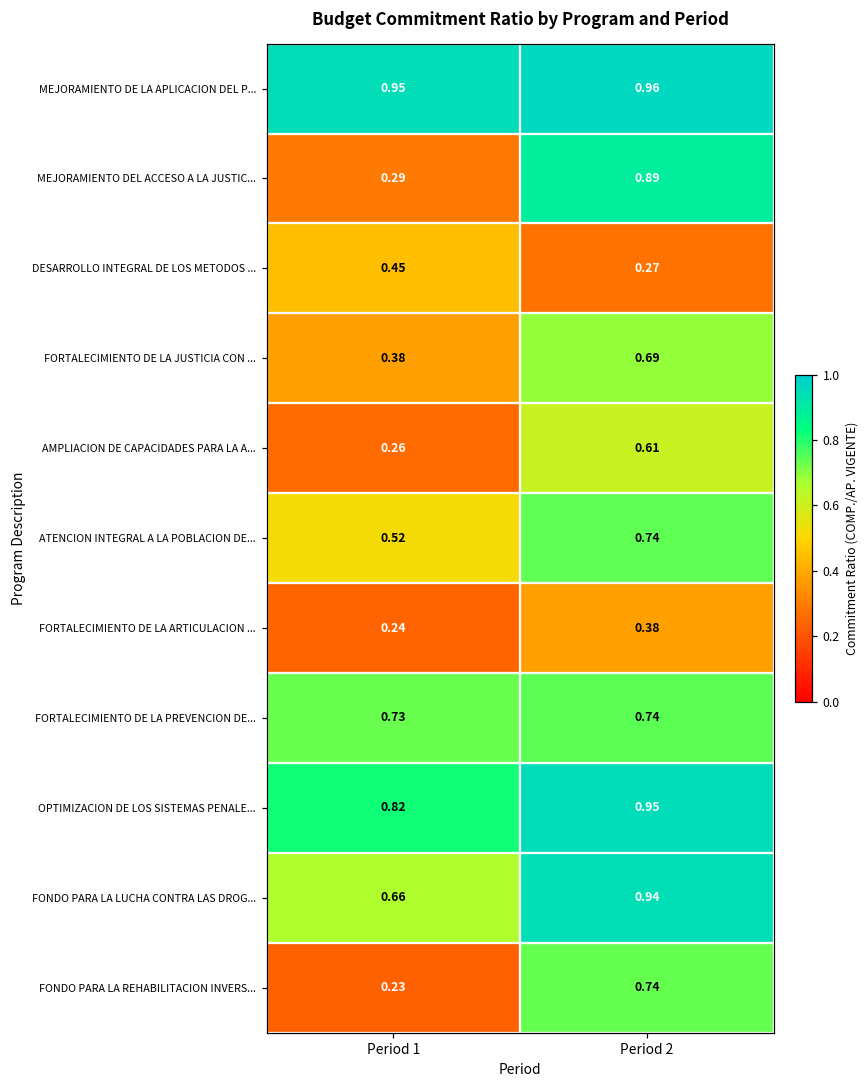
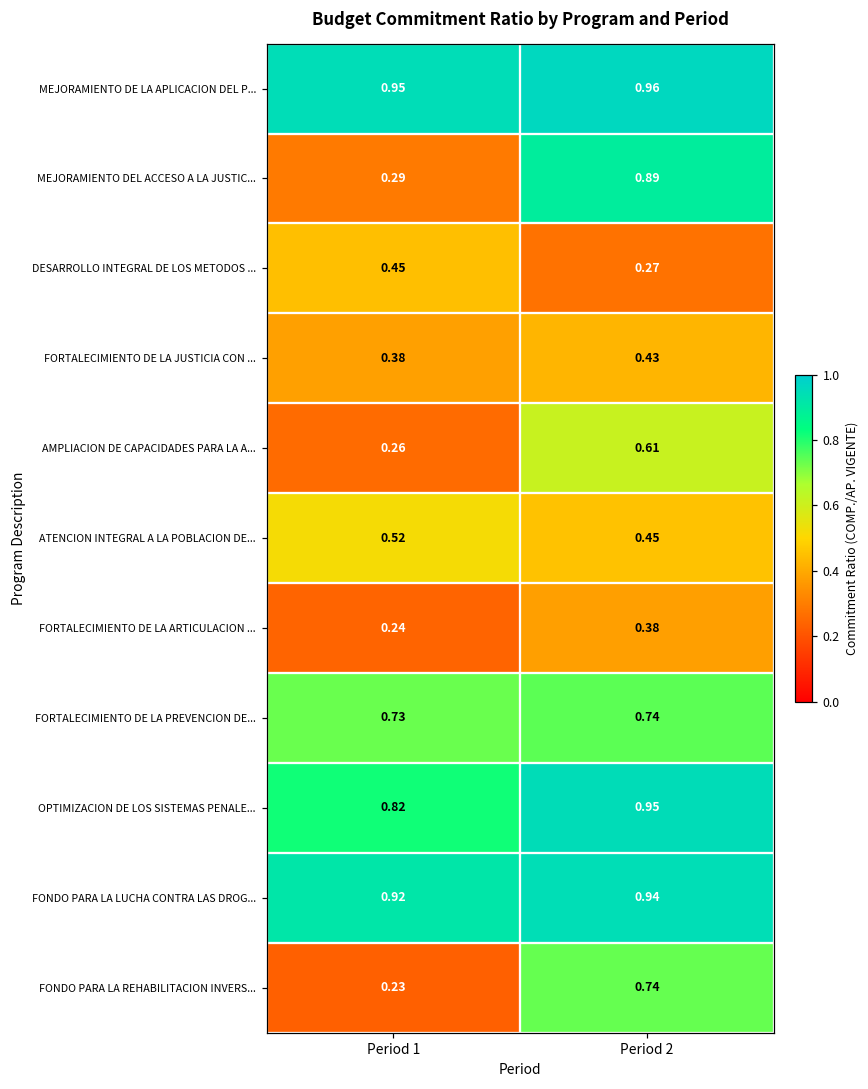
FORTALECIMIENTO DE LA JUSTICIA CON ..., Period 2: 0.69 -> 0.43
ATENCION INTEGRAL A LA POBLACION DE..., Period 2: 0.74 -> 0.45
FONDO PARA LA LUCHA CONTRA LAS DROG..., Period 1: 0.66 -> 0.92
